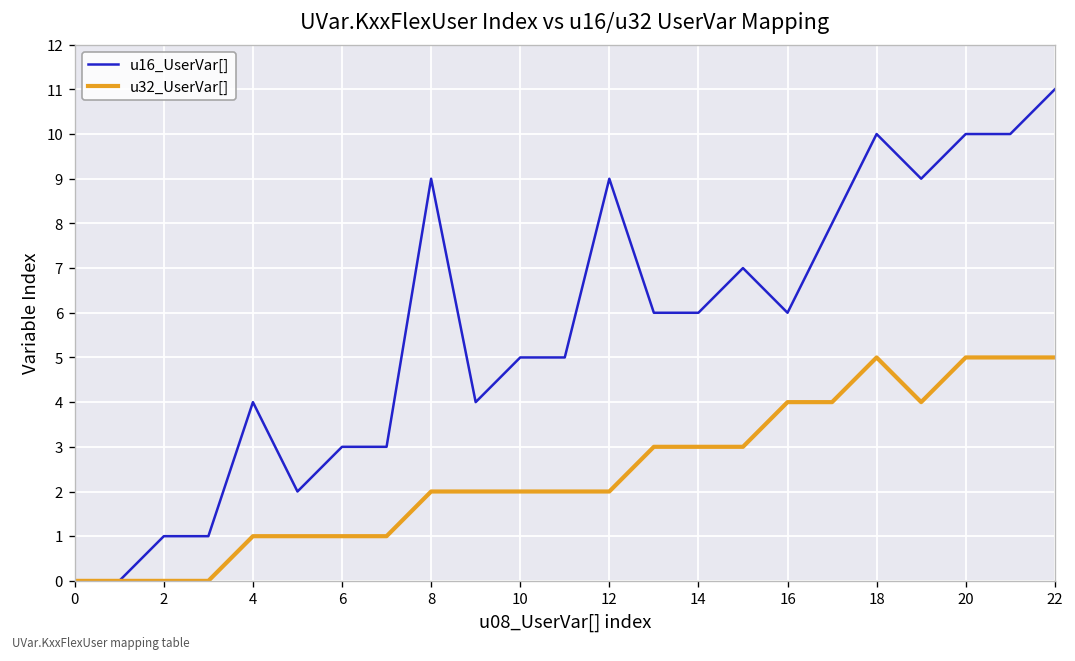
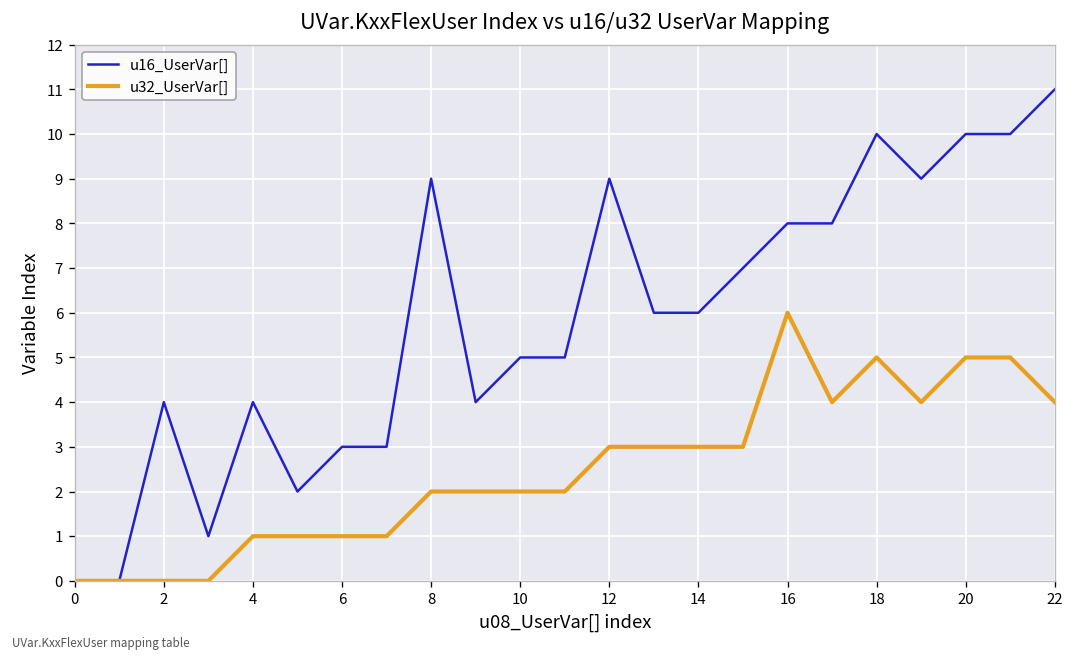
u16_UserVar[], 2: 1 -> 4
u32_UserVar[], 12: 2 -> 3
u16_UserVar[], 16: 6 -> 8
u32_UserVar[], 16: 4 -> 6
u32_UserVar[], 22: 5 -> 4
